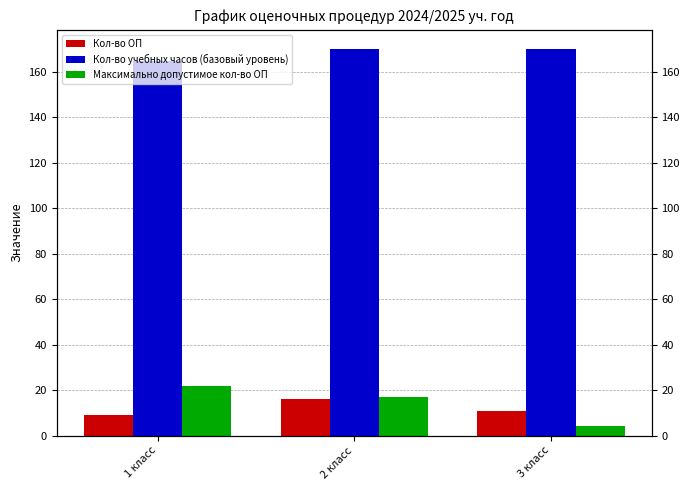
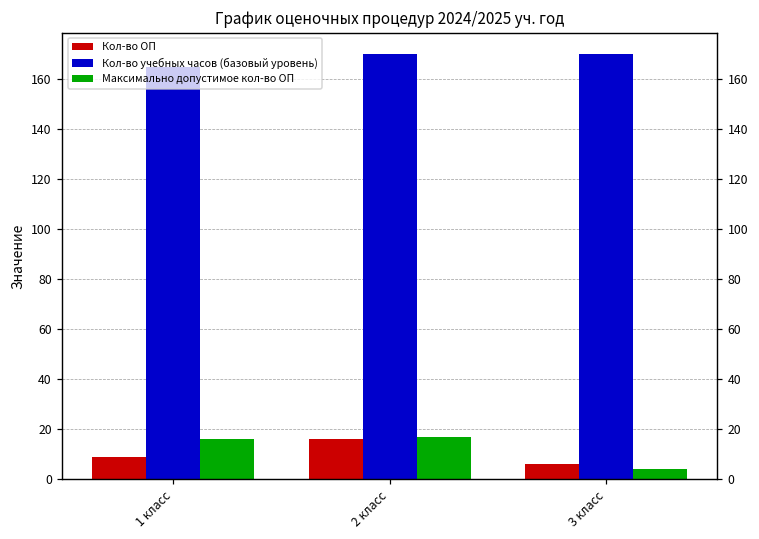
Максимально допустимое кол-во ОП, 1 класс: 22 -> 16
Кол-во ОП, 3 класс: 11 -> 6
